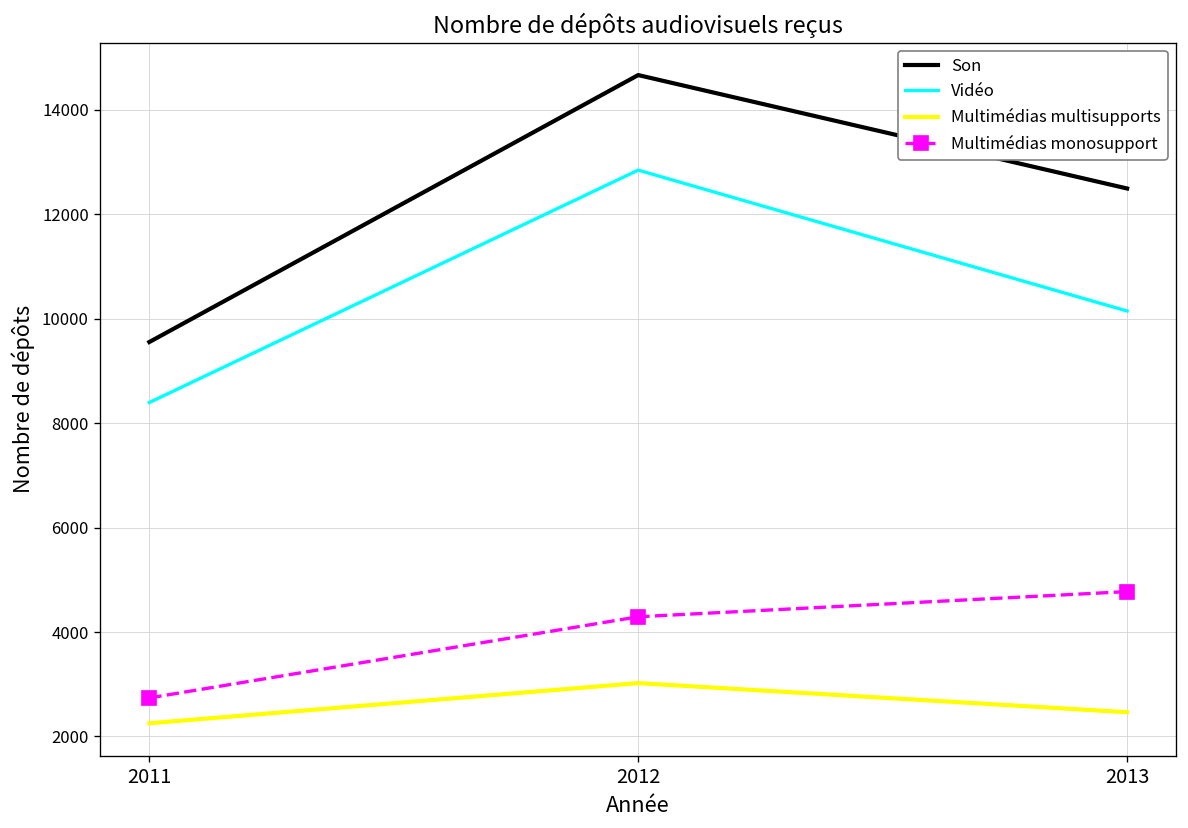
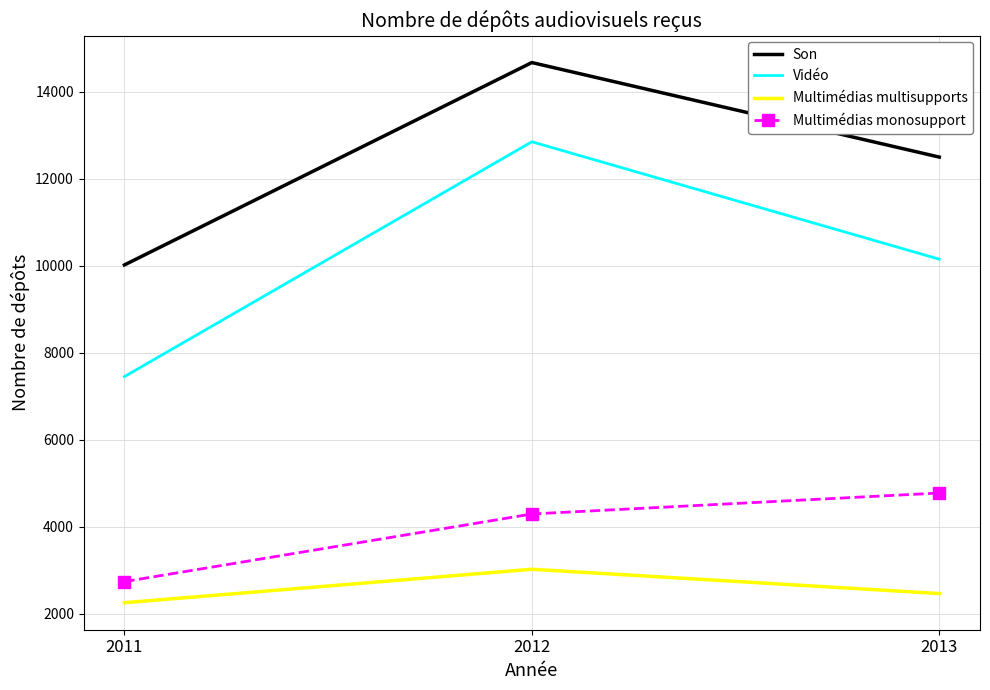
Son, 2011: 9600 -> 10000
Vidéo, 2011: 8400 -> 7500
